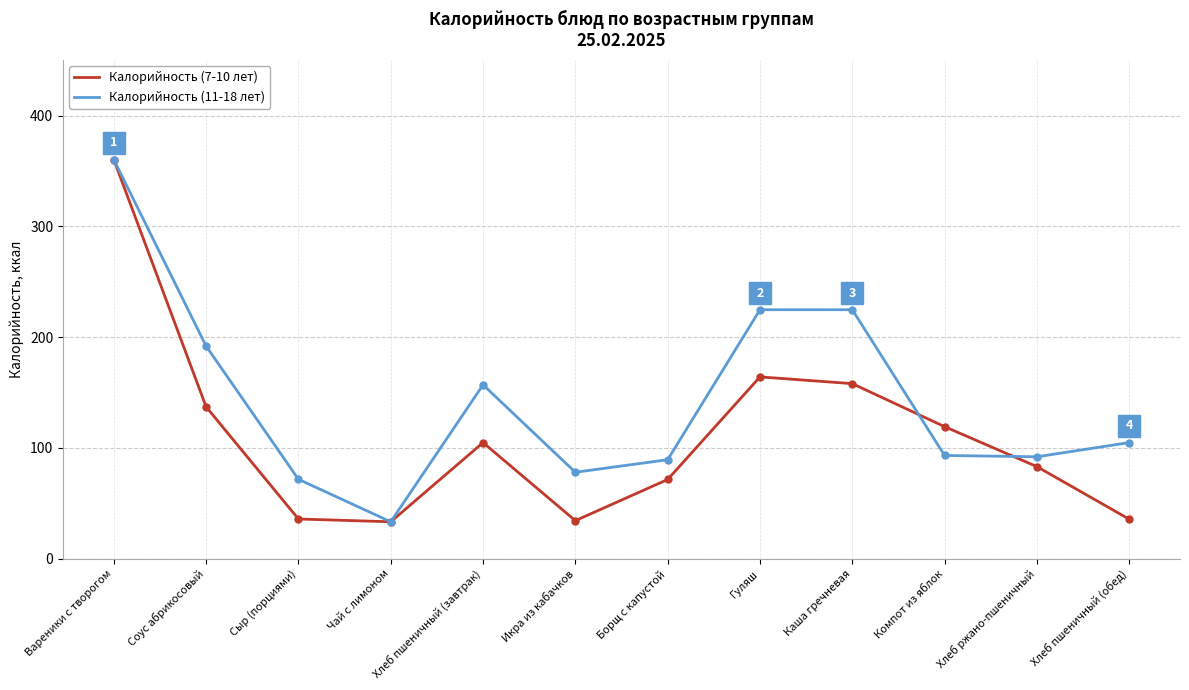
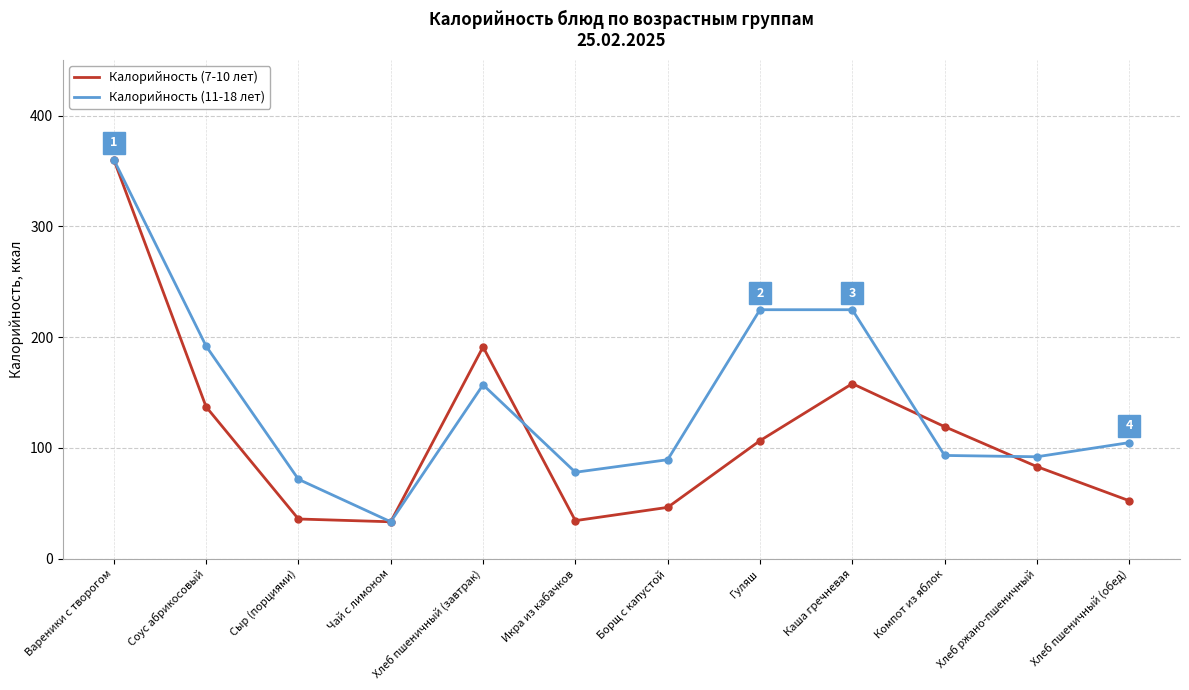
Калорийность (7-10 лет), Хлеб пшеничный (завтрак): 105 -> 191
Калорийность (7-10 лет), Борщ с капустой: 71 -> 46
Калорийность (7-10 лет), Гуляш: 164 -> 107
Калорийность (7-10 лет), Хлеб пшеничный (обед): 36 -> 52
